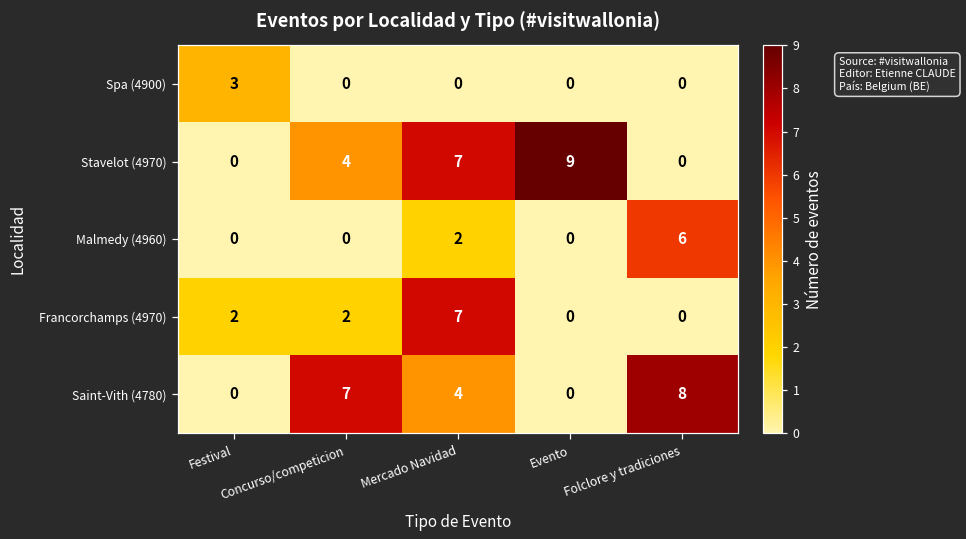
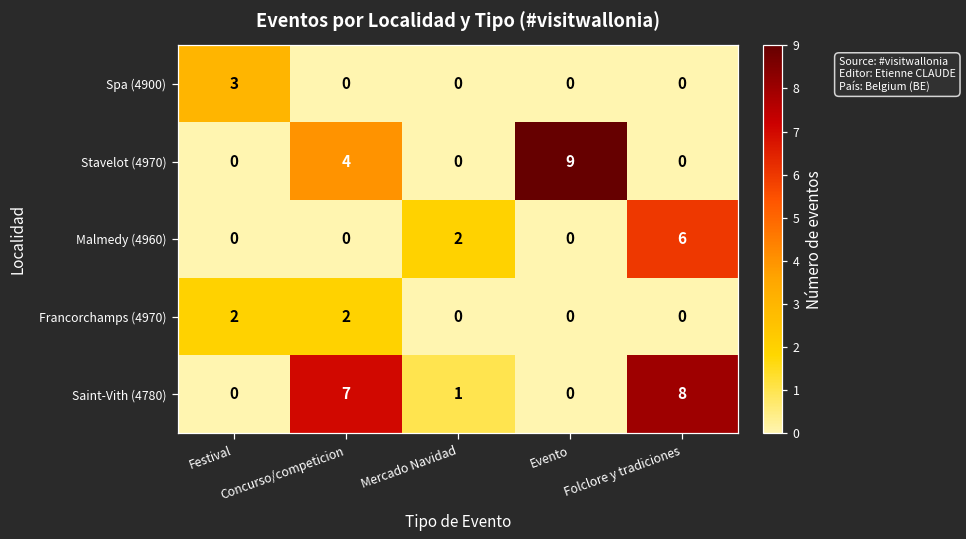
Stavelot (4970), Mercado Navidad: 7 -> 0
Francorchamps (4970), Mercado Navidad: 7 -> 0
Saint-Vith (4780), Mercado Navidad: 4 -> 1
